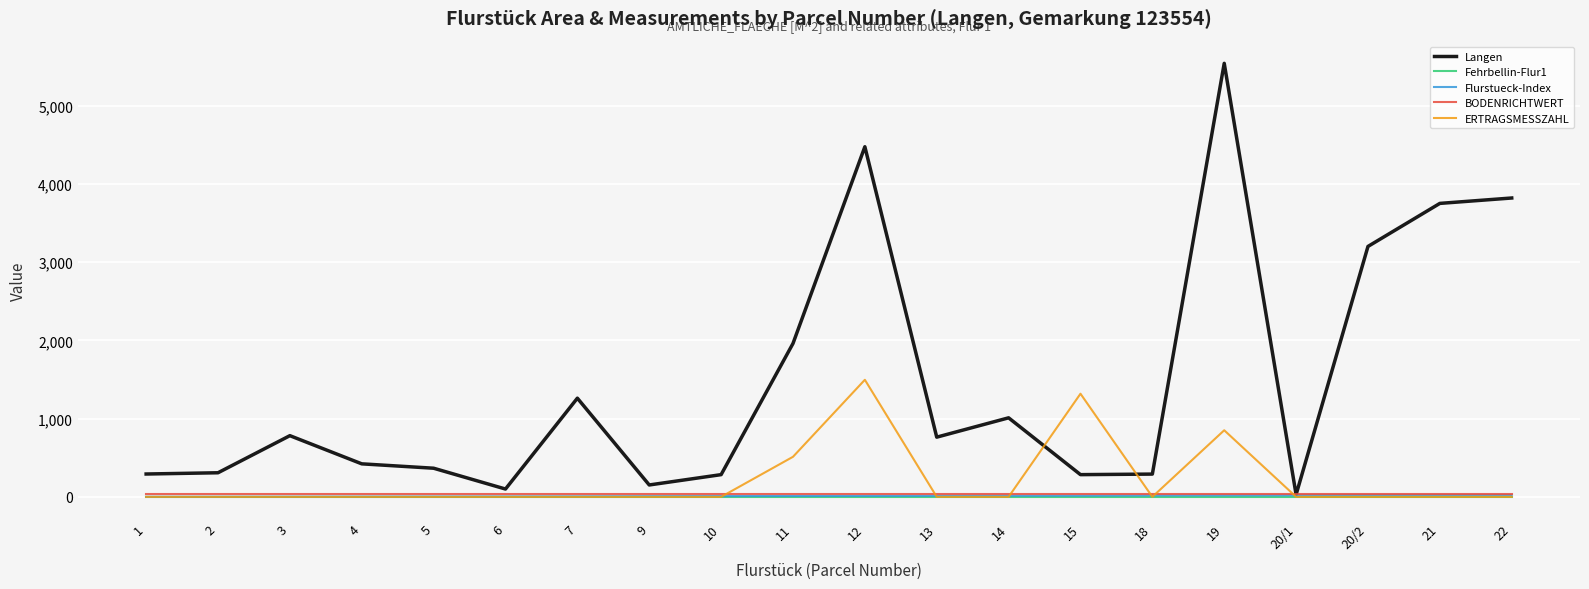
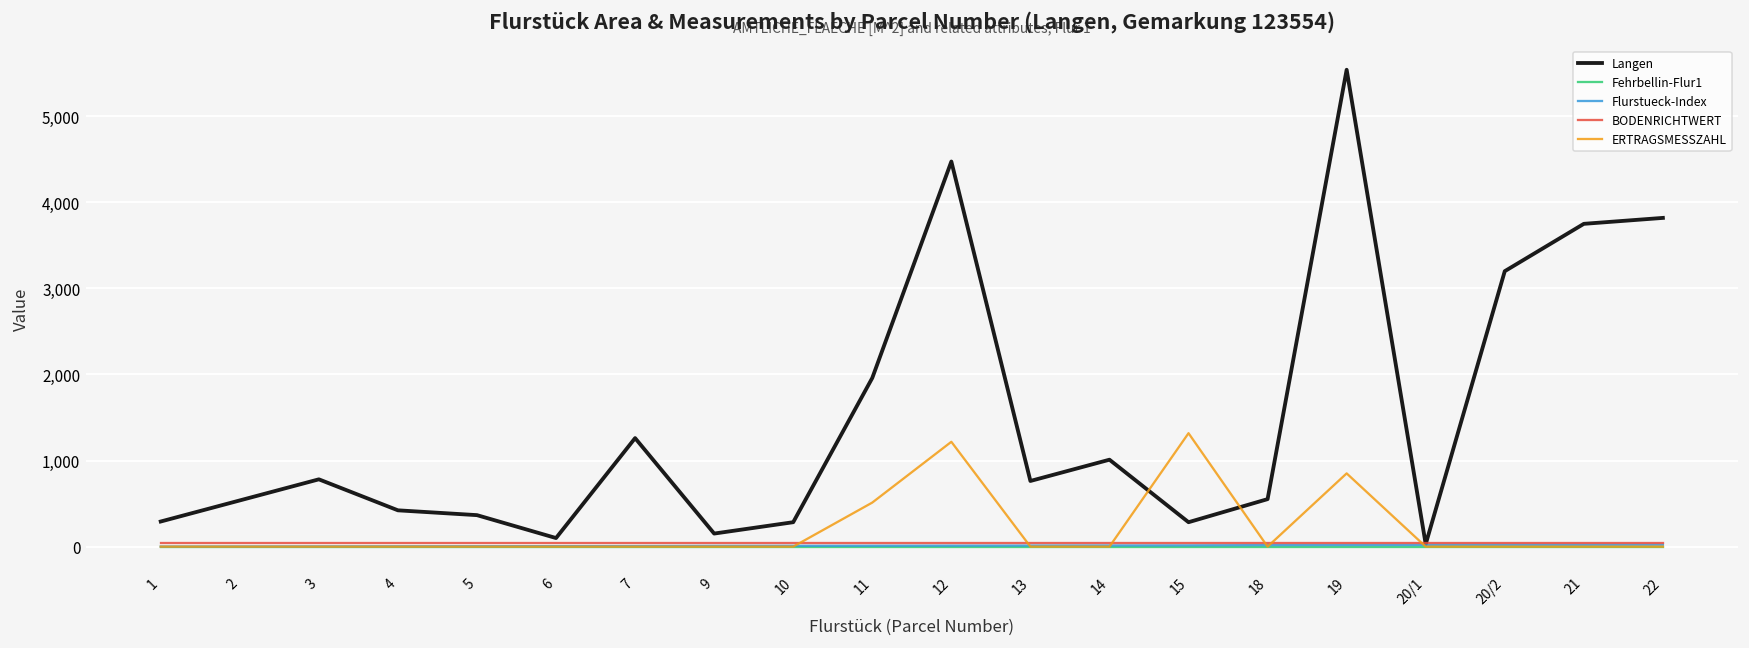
Langen, 2: 300 -> 500
ERTRAGSMESSZAHL, 12: 1,500 -> 1,200
Langen, 18: 300 -> 600
